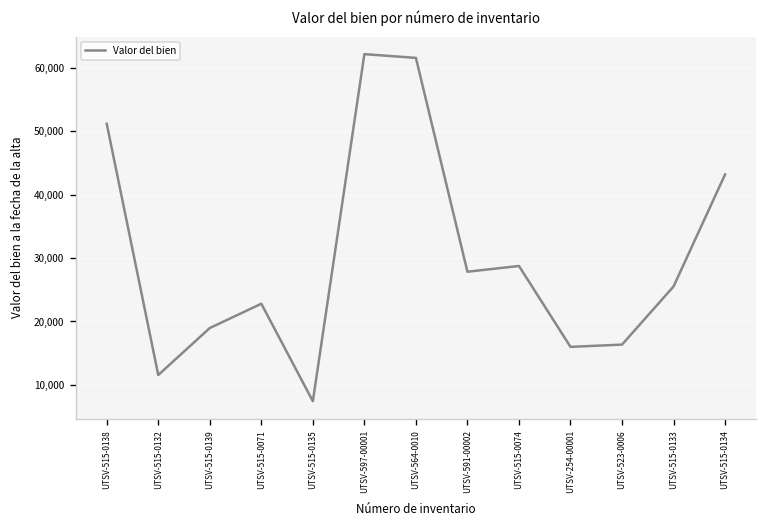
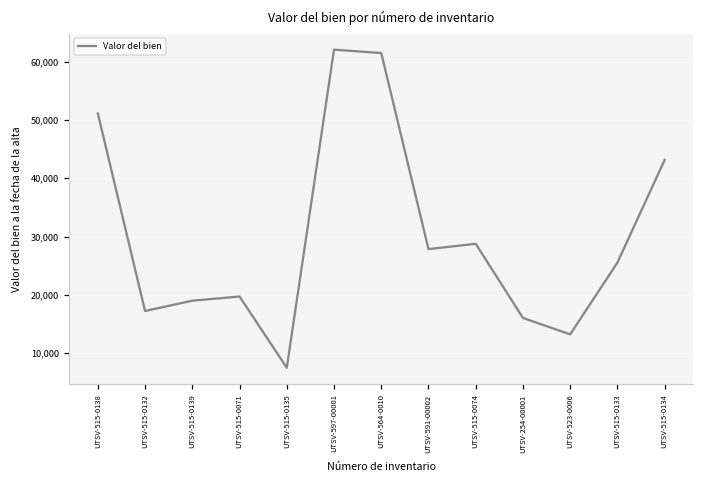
UTSV-515-0132: 12,000 -> 17,000
UTSV-515-0071: 23,000 -> 20,000
UTSV-523-0006: 16,000 -> 13,000
